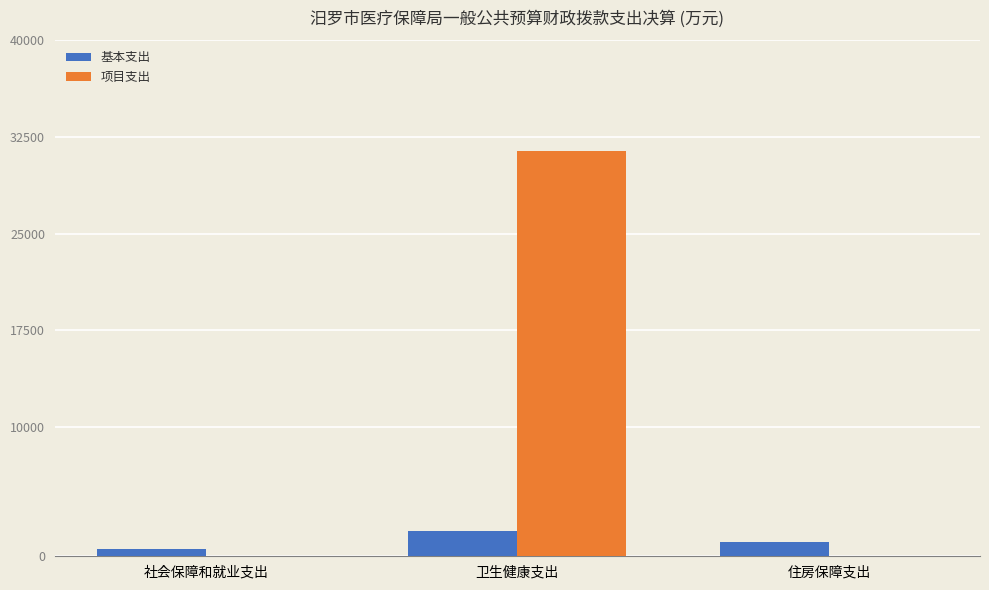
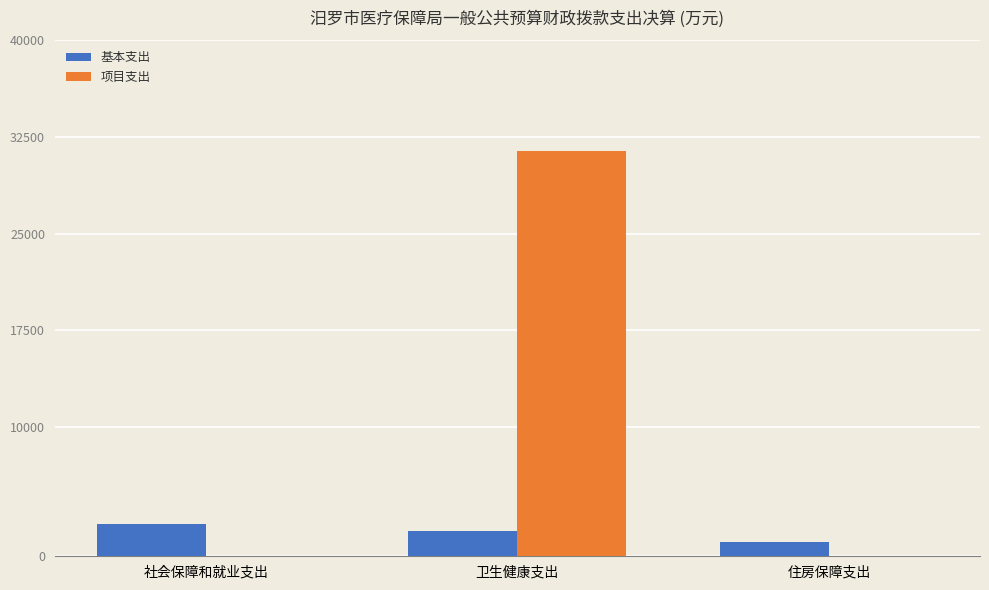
基本支出, 社会保障和就业支出: 500 -> 2500
